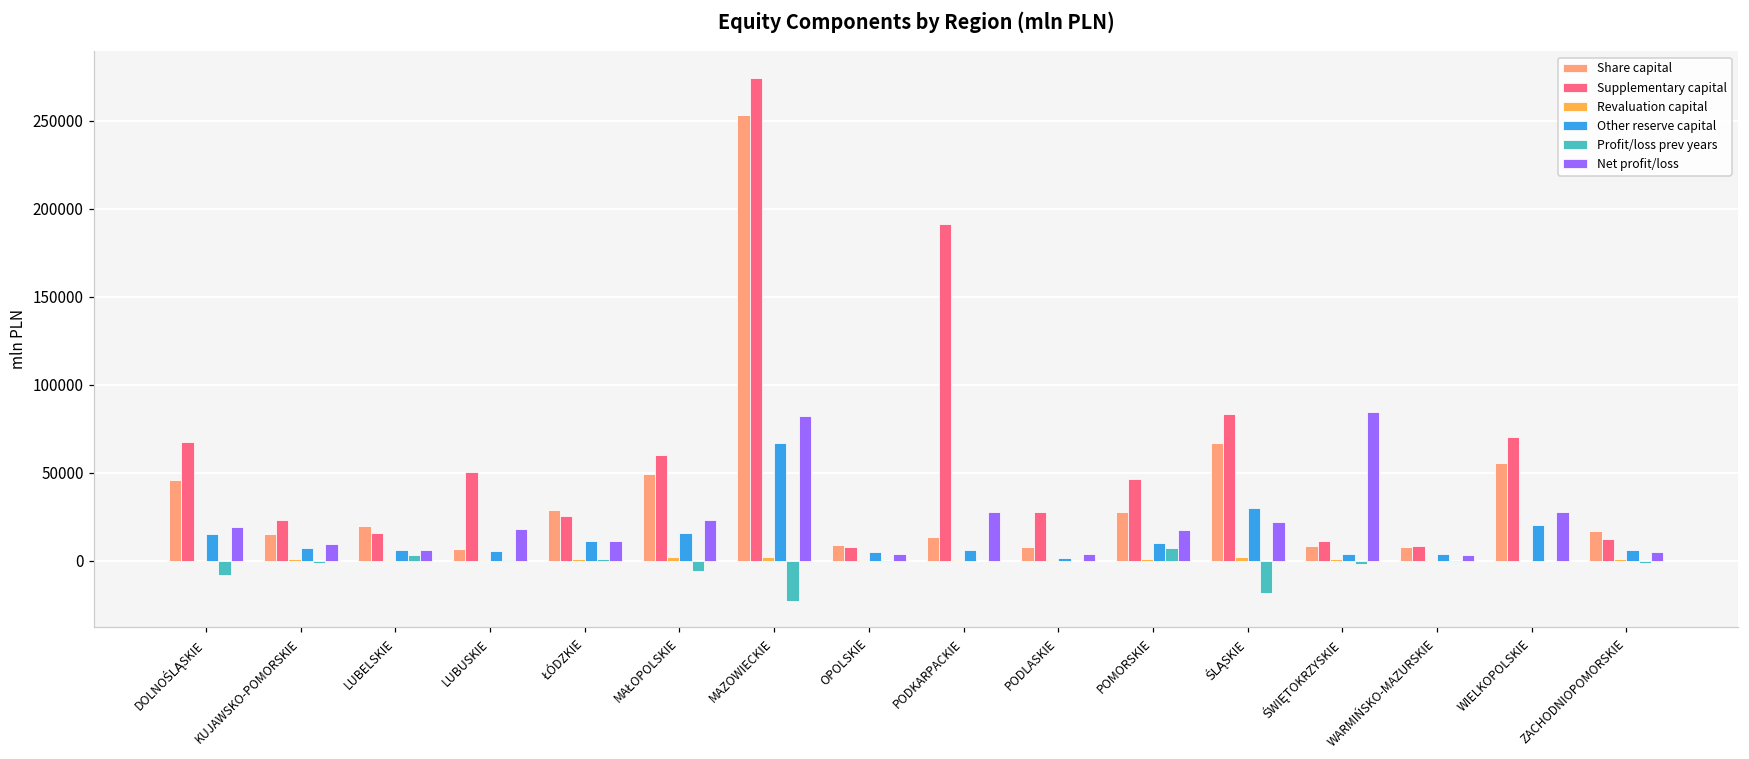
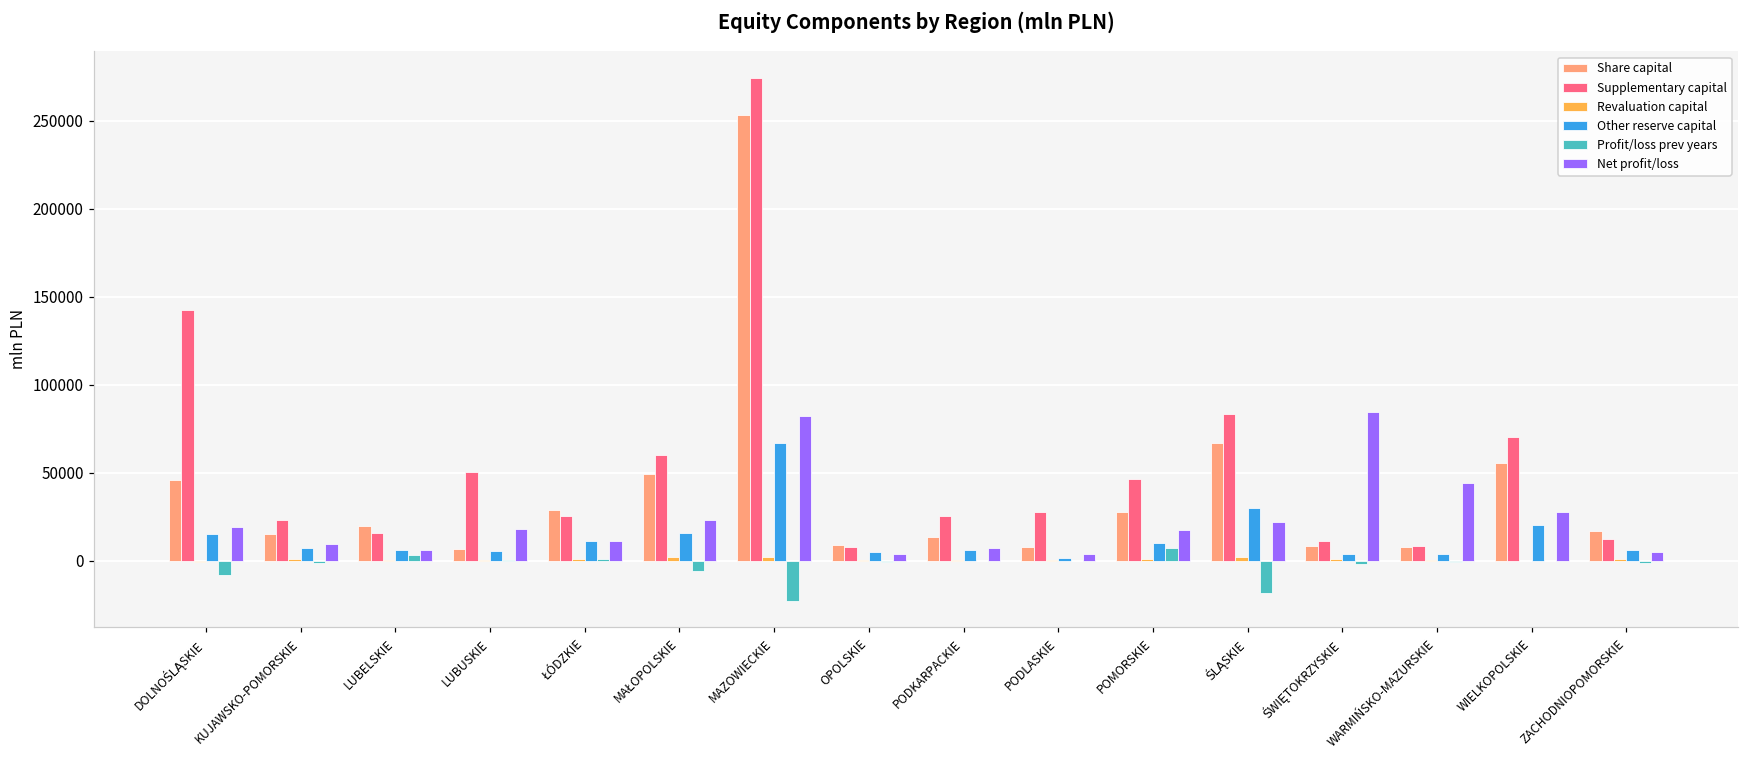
Supplementary capital, DOLNOŚLĄSKIE: 67000 -> 143000
Supplementary capital, PODKARPACKIE: 191000 -> 25000
Net profit/loss, PODKARPACKIE: 28000 -> 7000
Net profit/loss, WARMIŃSKO-MAZURSKIE: 3000 -> 44000
